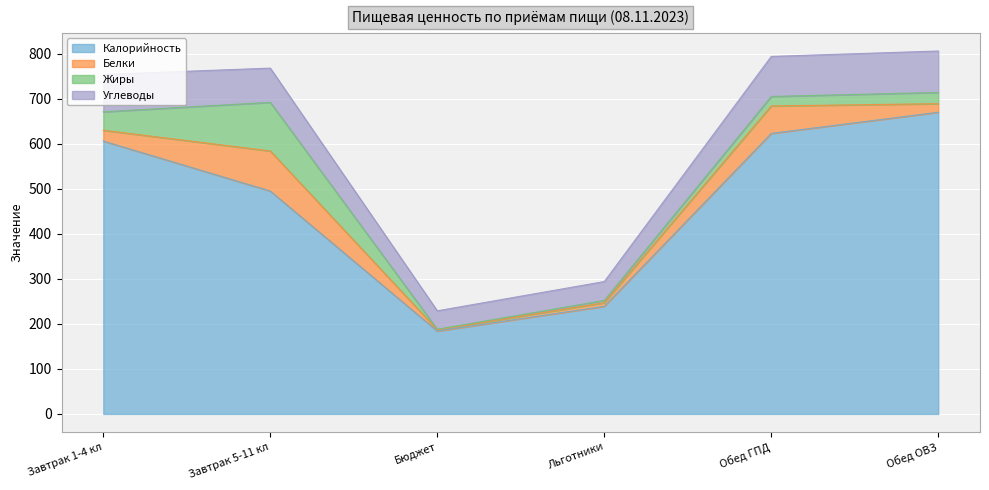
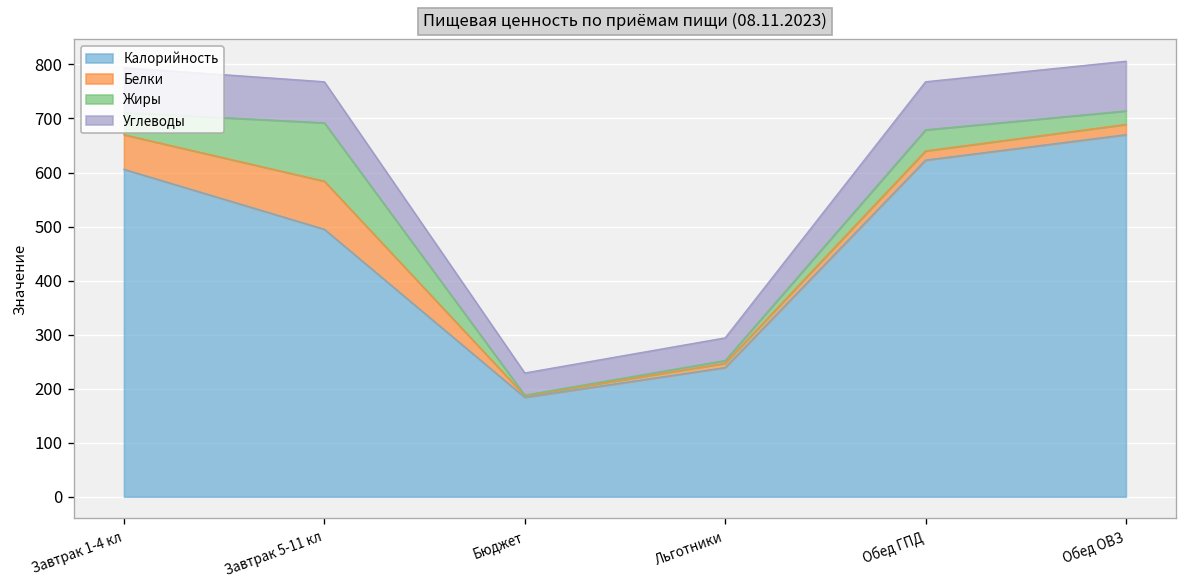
Белки, Завтрак 1-4 кл: 20 -> 60
Белки, Обед ГПД: 60 -> 20
Жиры, Обед ГПД: 20 -> 40
